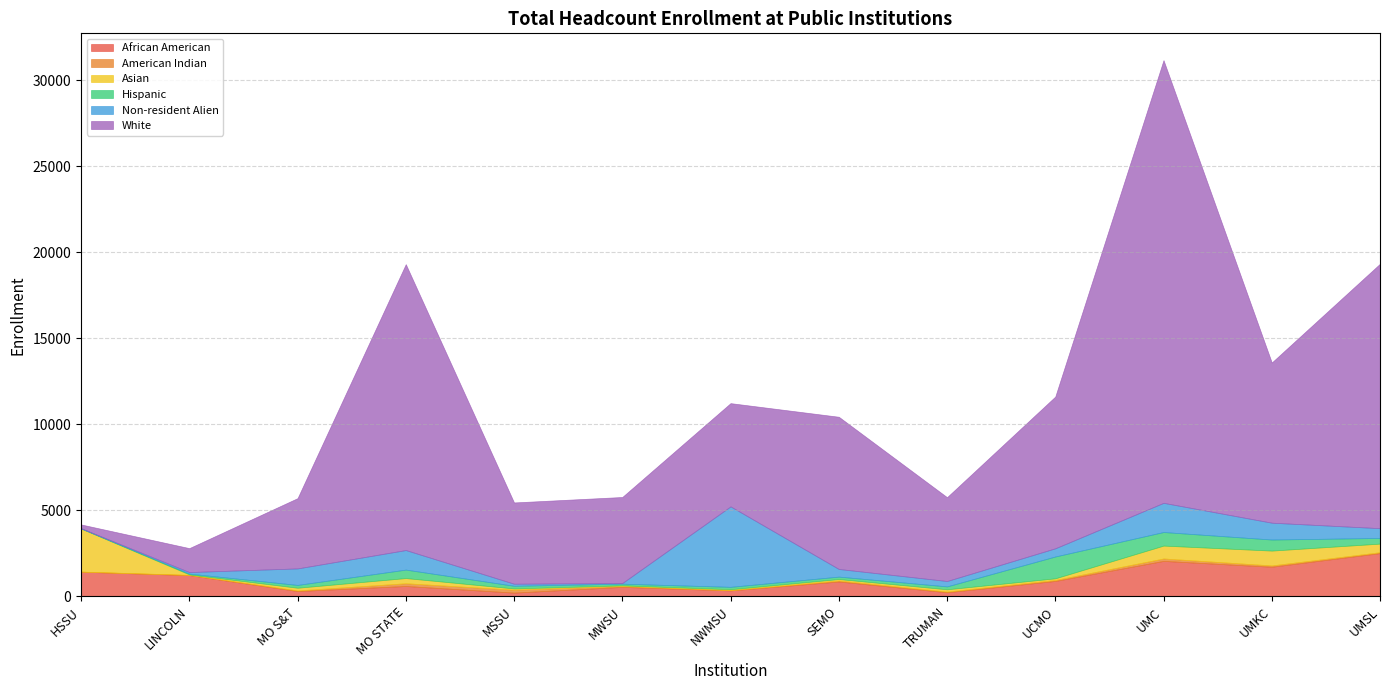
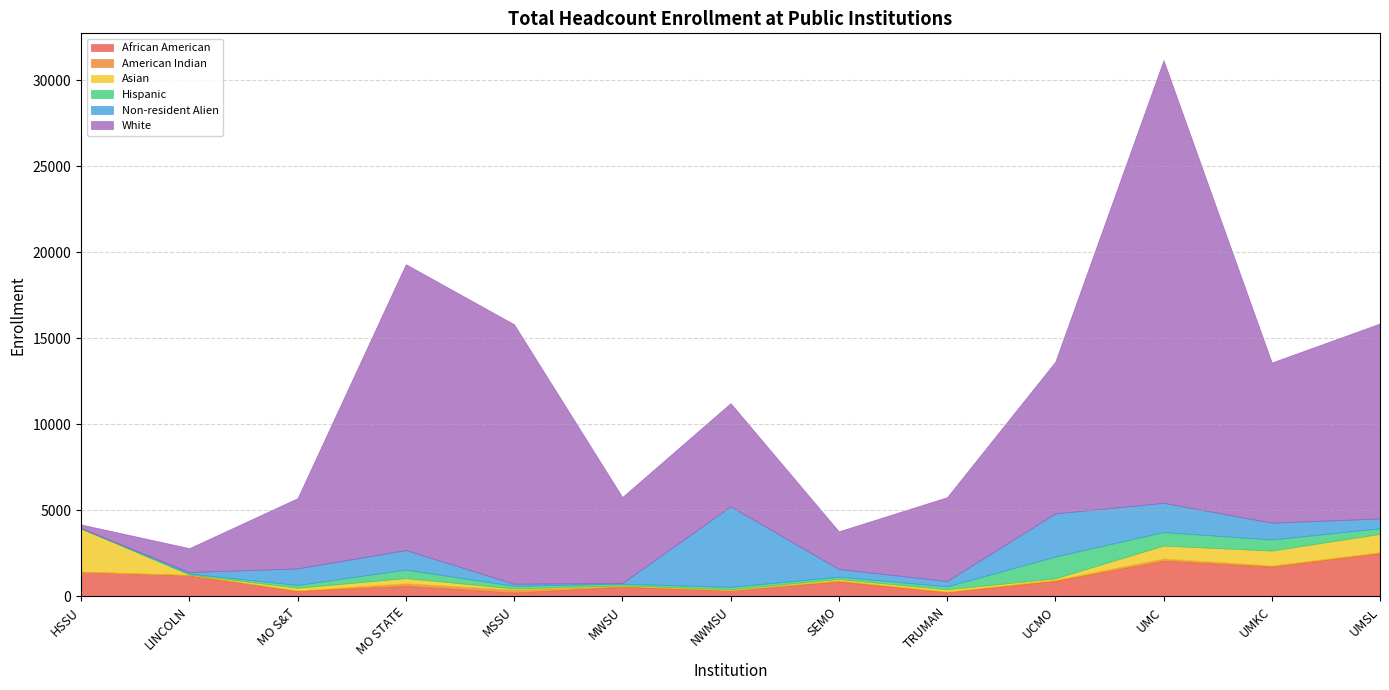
White, MSSU: 4700 -> 15100
White, SEMO: 8800 -> 2200
Non-resident Alien, UCMO: 500 -> 2500
Asian, UMSL: 500 -> 1100
White, UMSL: 15400 -> 11300
